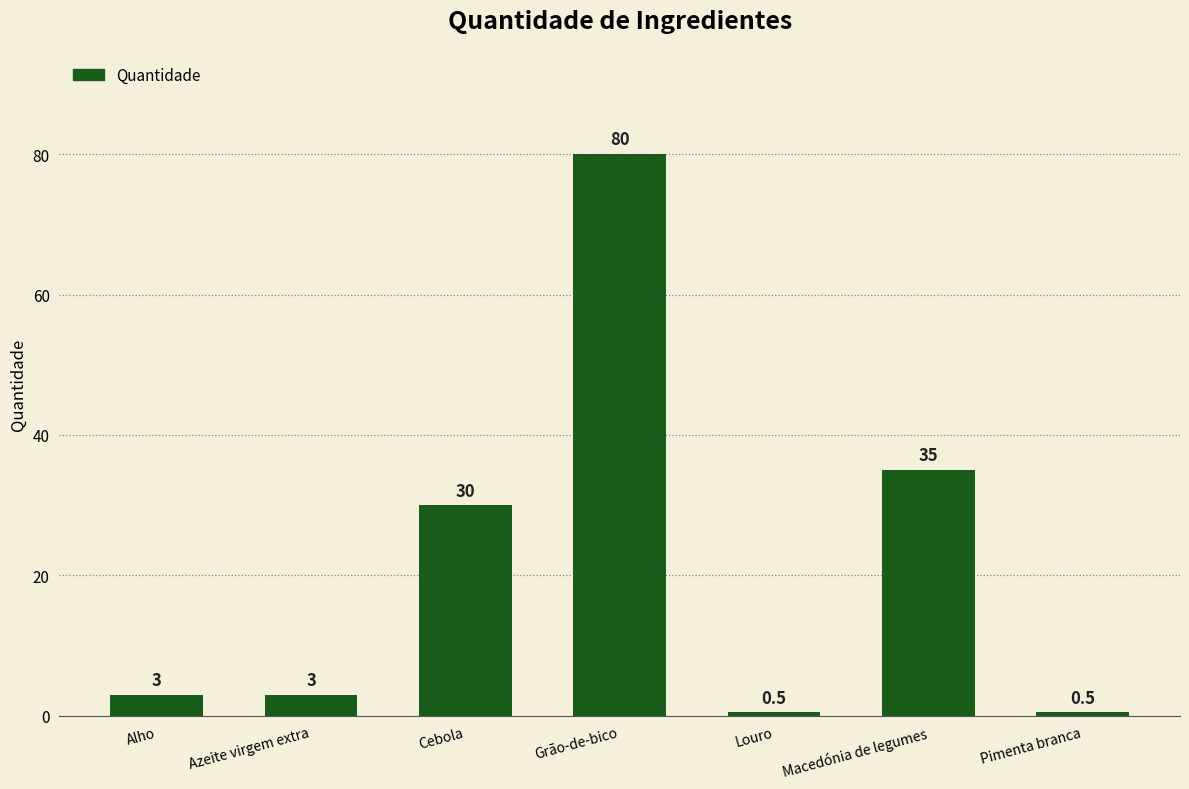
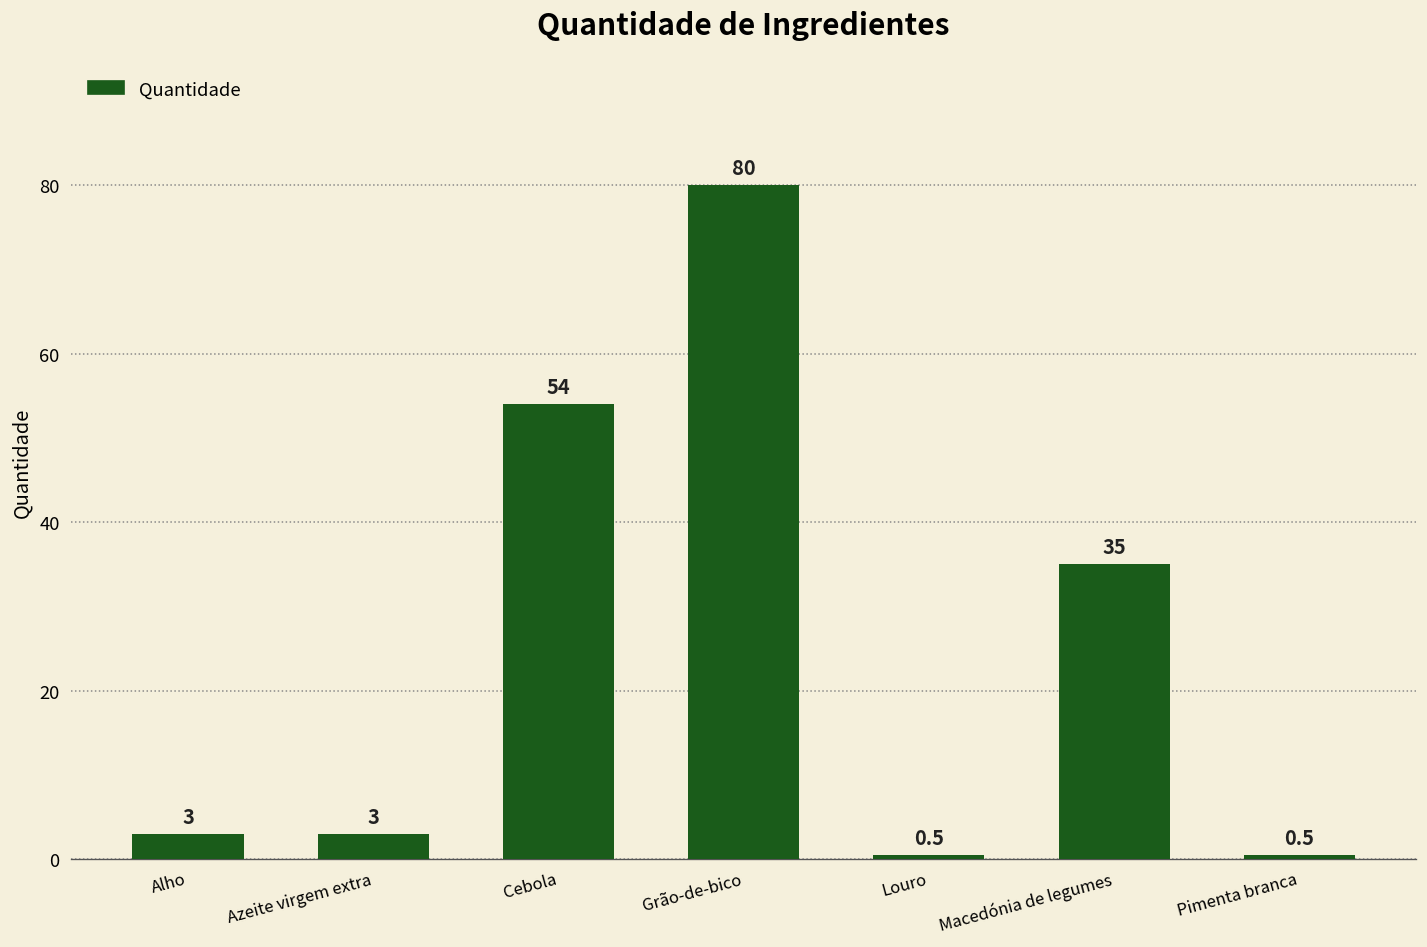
Cebola: 30 -> 54
